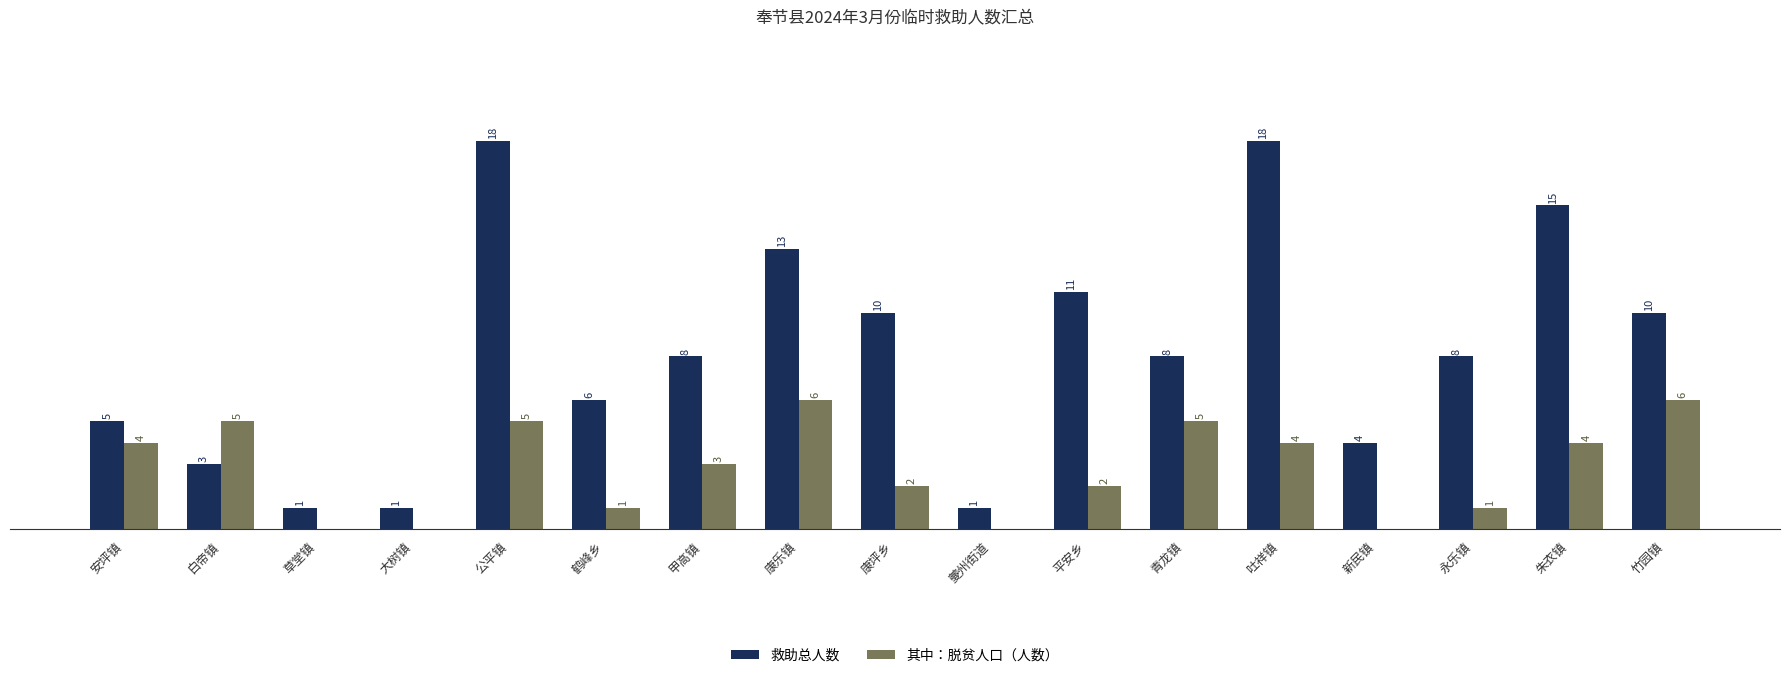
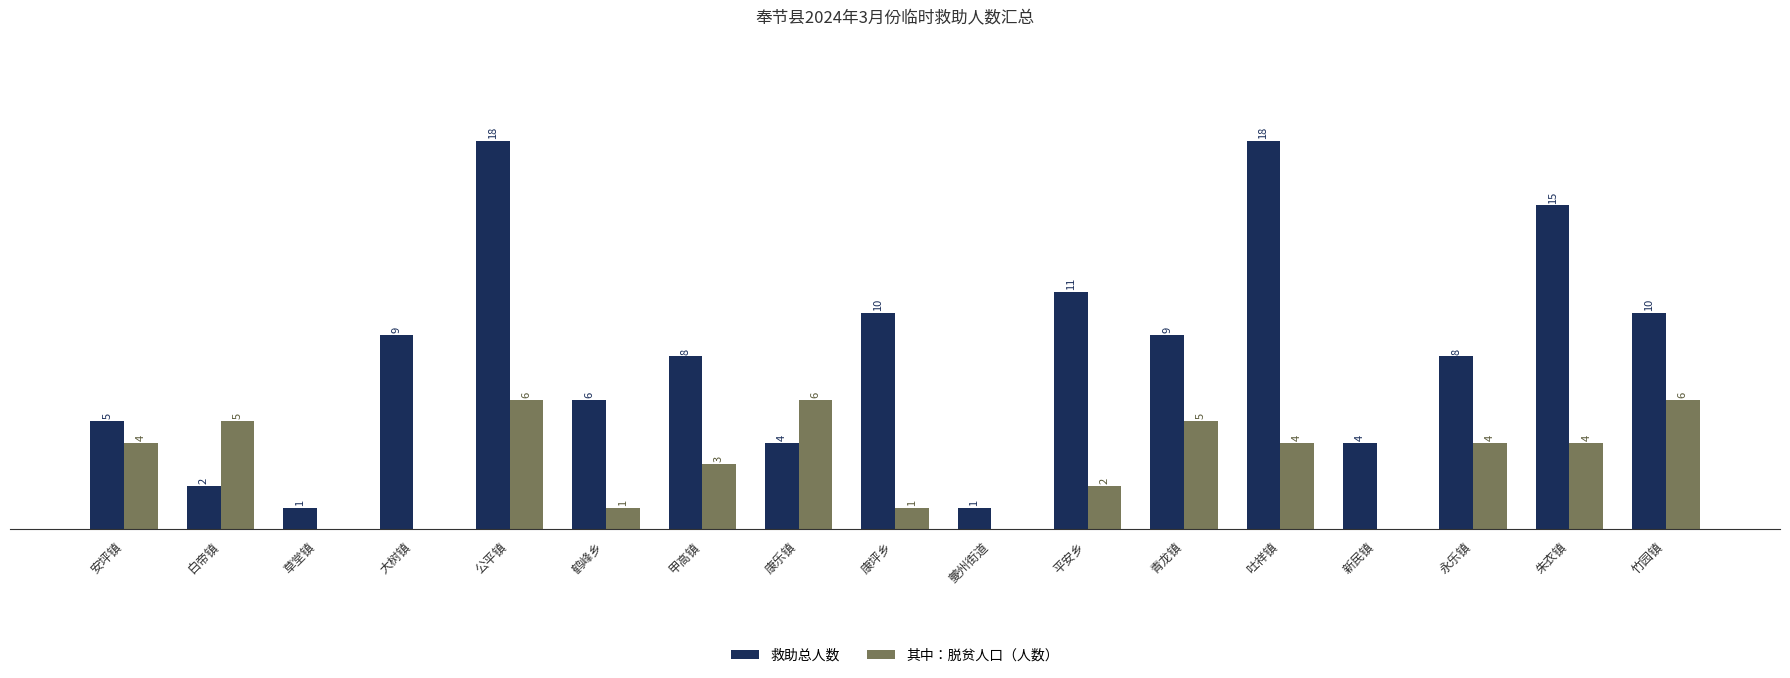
救助总人数, 白帝镇: 3 -> 2
救助总人数, 大树镇: 1 -> 9
其中：脱贫人口（人数）, 公平镇: 5 -> 6
救助总人数, 康乐镇: 13 -> 4
其中：脱贫人口（人数）, 康坪乡: 2 -> 1
救助总人数, 青龙镇: 8 -> 9
其中：脱贫人口（人数）, 永乐镇: 1 -> 4
